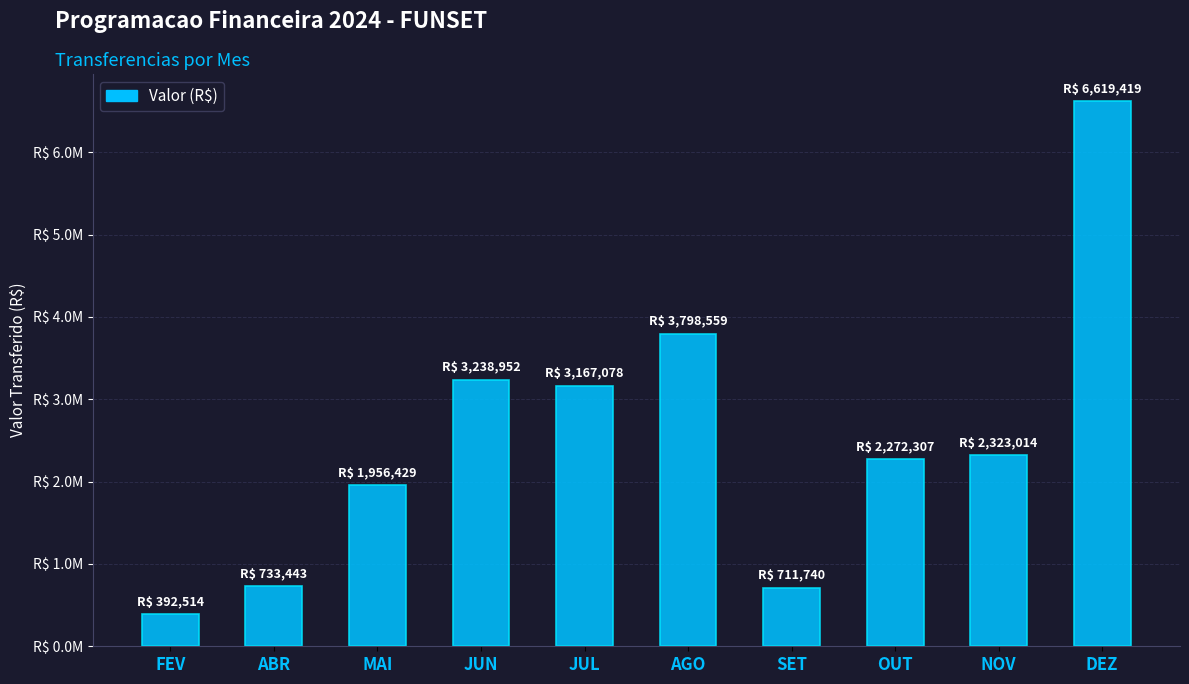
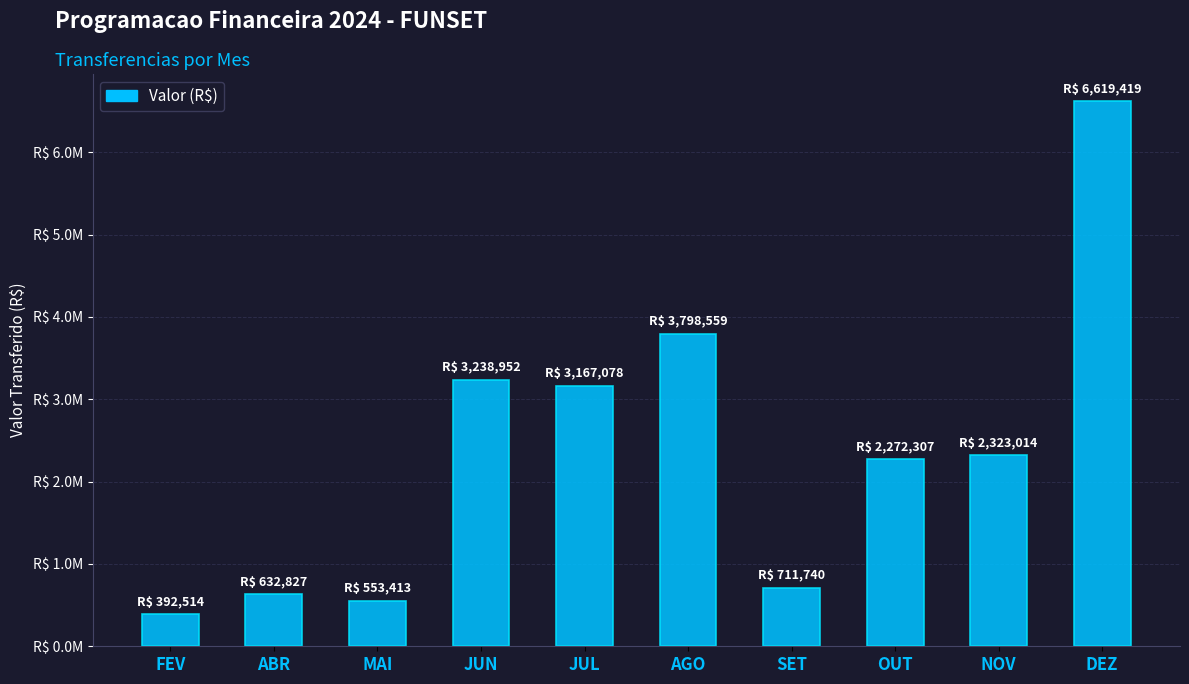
ABR: 733,443 -> 632,827
MAI: 1,956,429 -> 553,413
